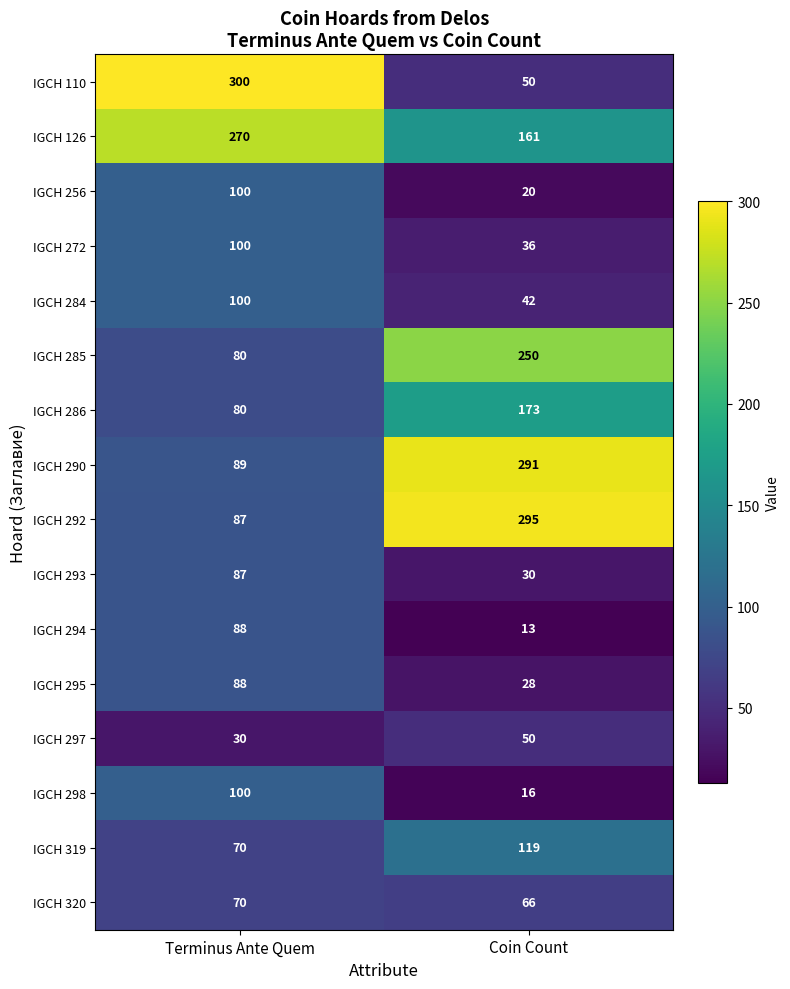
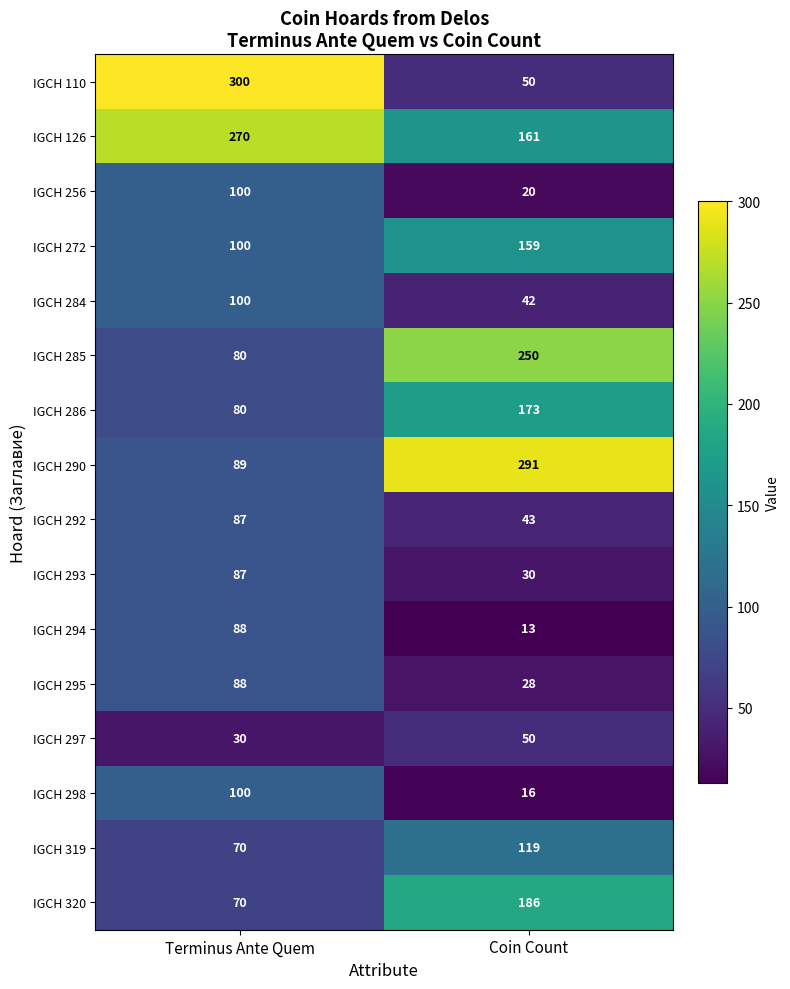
IGCH 272, Coin Count: 36 -> 159
IGCH 292, Coin Count: 295 -> 43
IGCH 320, Coin Count: 66 -> 186
